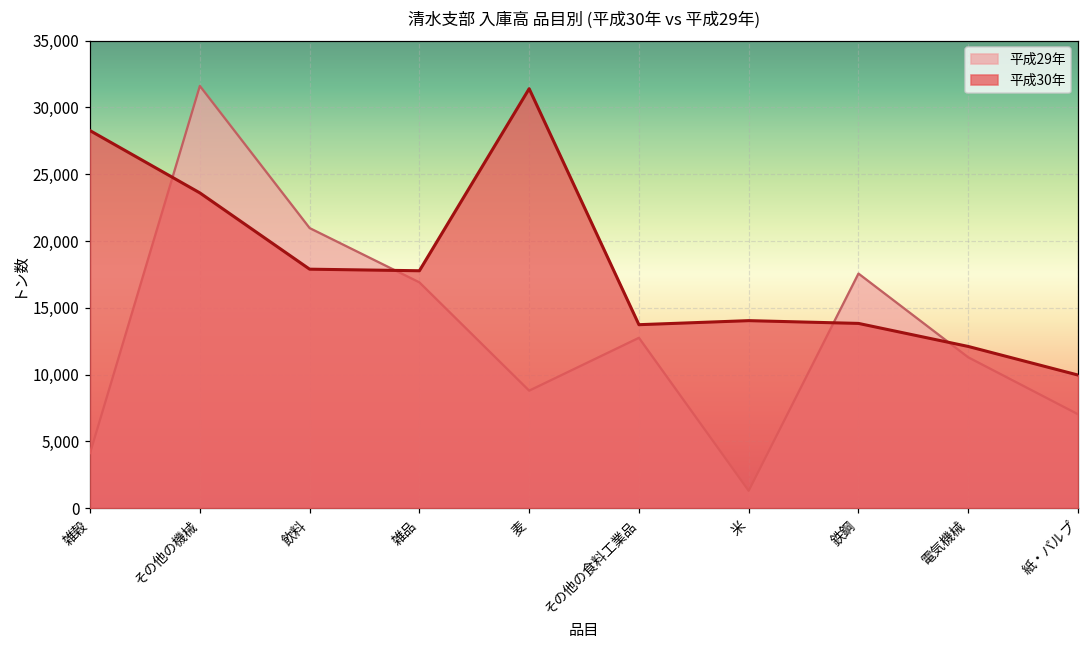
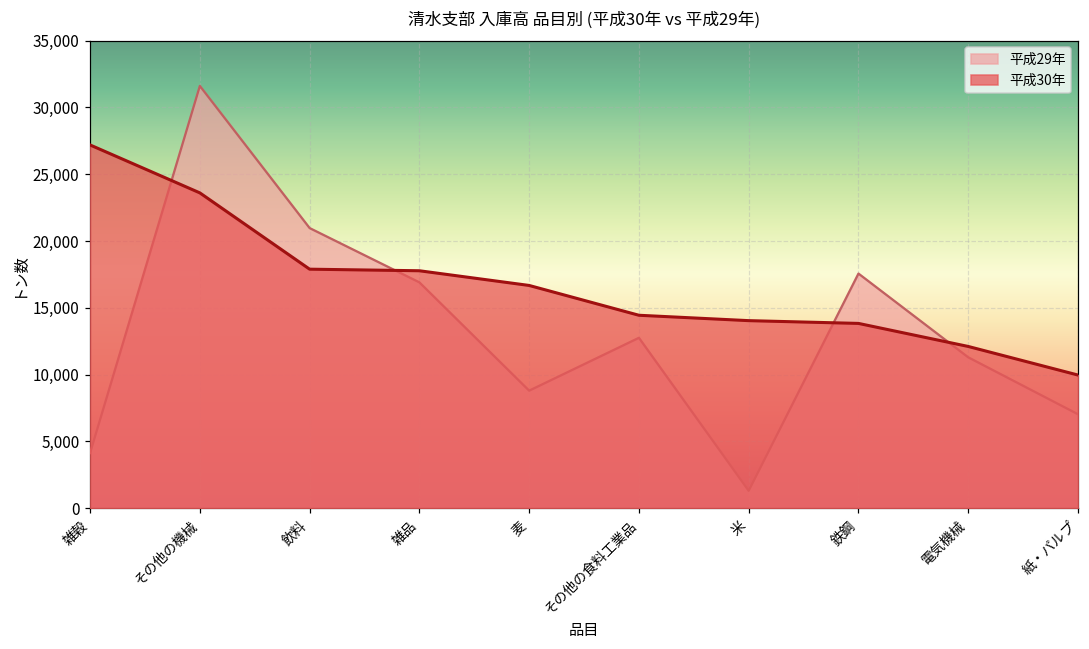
平成30年, 雑穀: 28,300 -> 27,200
平成30年, 麦: 31,400 -> 16,700
平成30年, その他の食料工業品: 13,700 -> 14,400
